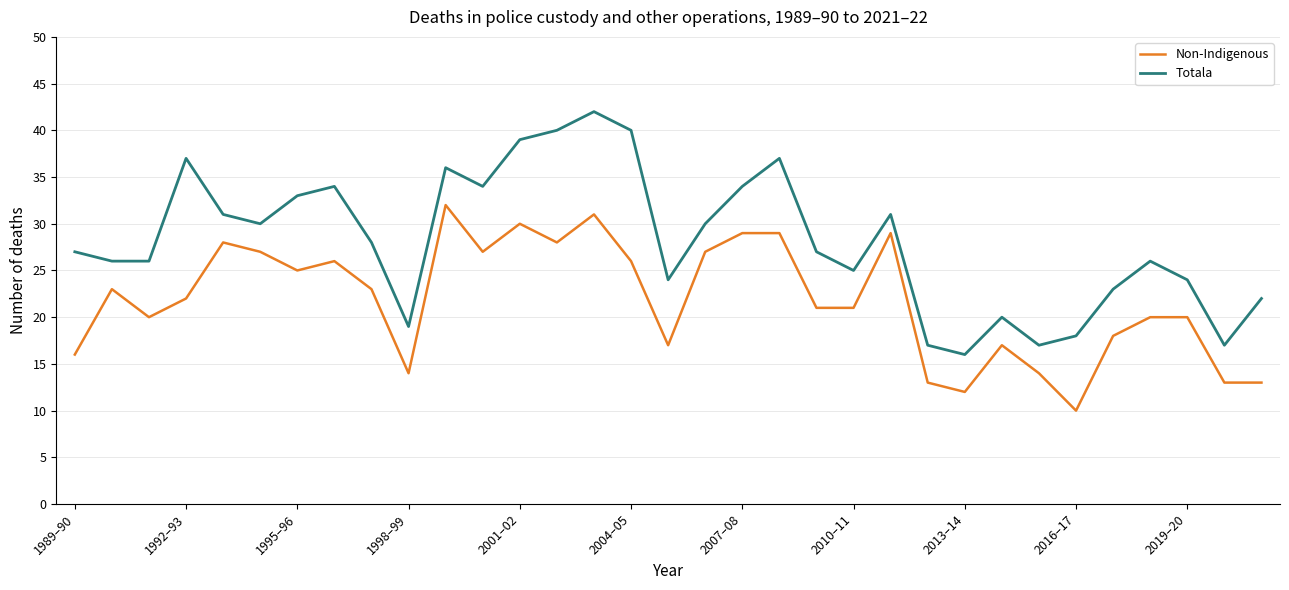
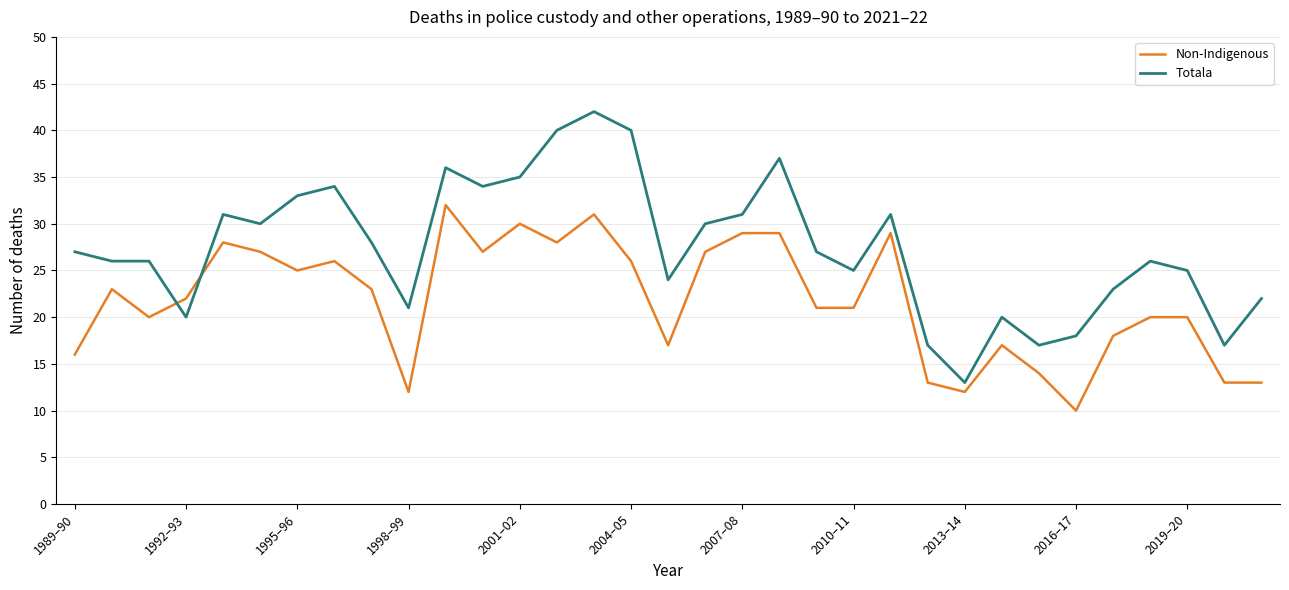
Totala, 1992–93: 37 -> 20
Non-Indigenous, 1998–99: 14 -> 12
Totala, 1998–99: 19 -> 21
Totala, 2001–02: 39 -> 35
Totala, 2007–08: 34 -> 31
Totala, 2013–14: 16 -> 13
Totala, 2019–20: 24 -> 25
